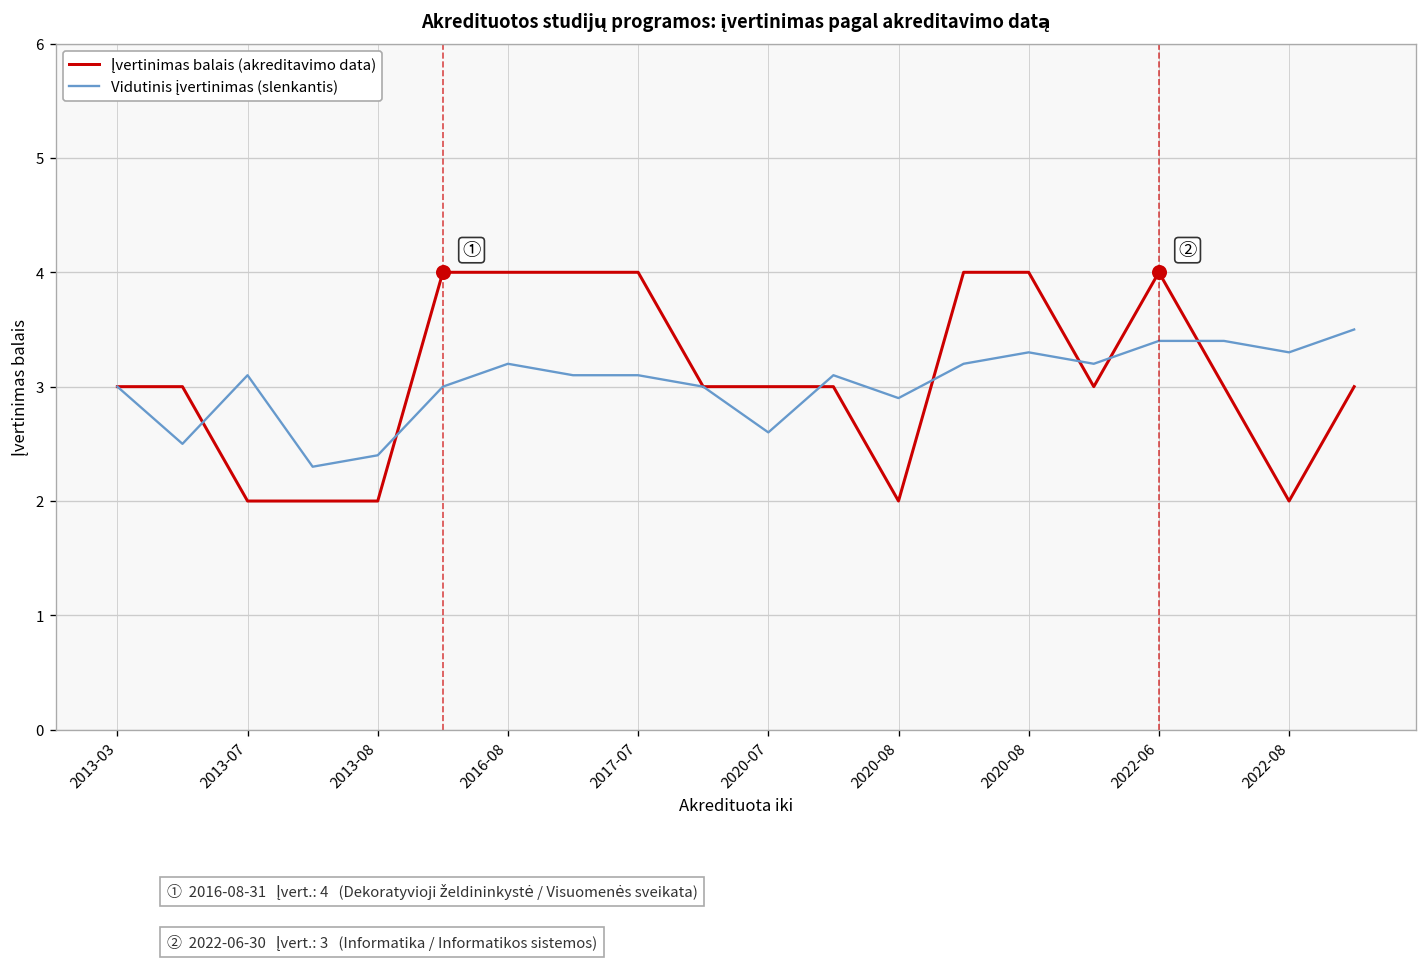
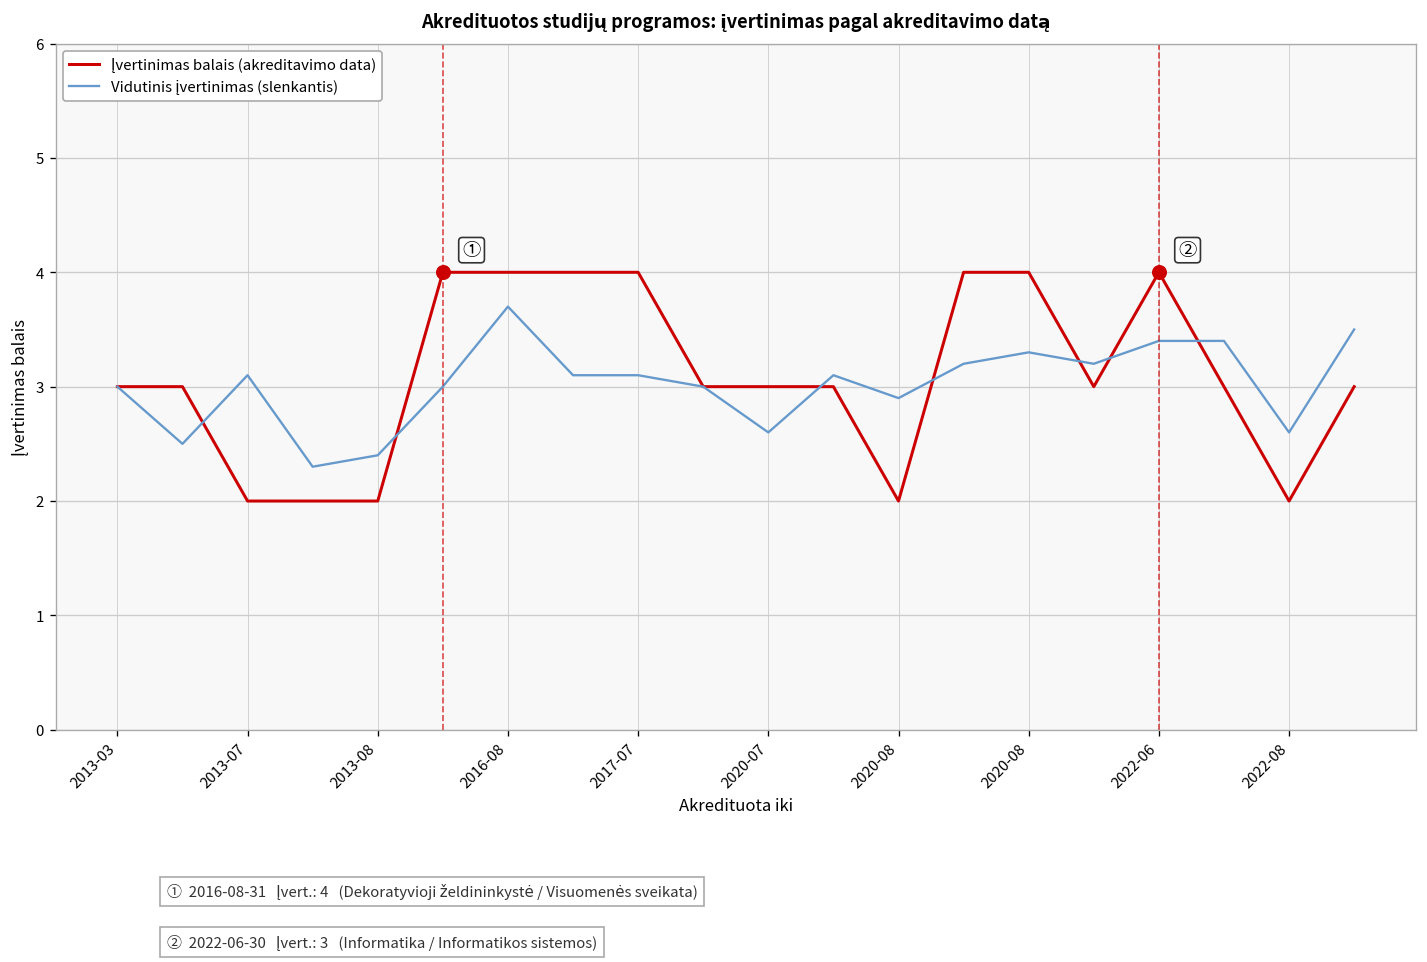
Vidutinis įvertinimas (slenkantis), 2016-08: 3.2 -> 3.7
Vidutinis įvertinimas (slenkantis), 2022-08: 3.3 -> 2.6
